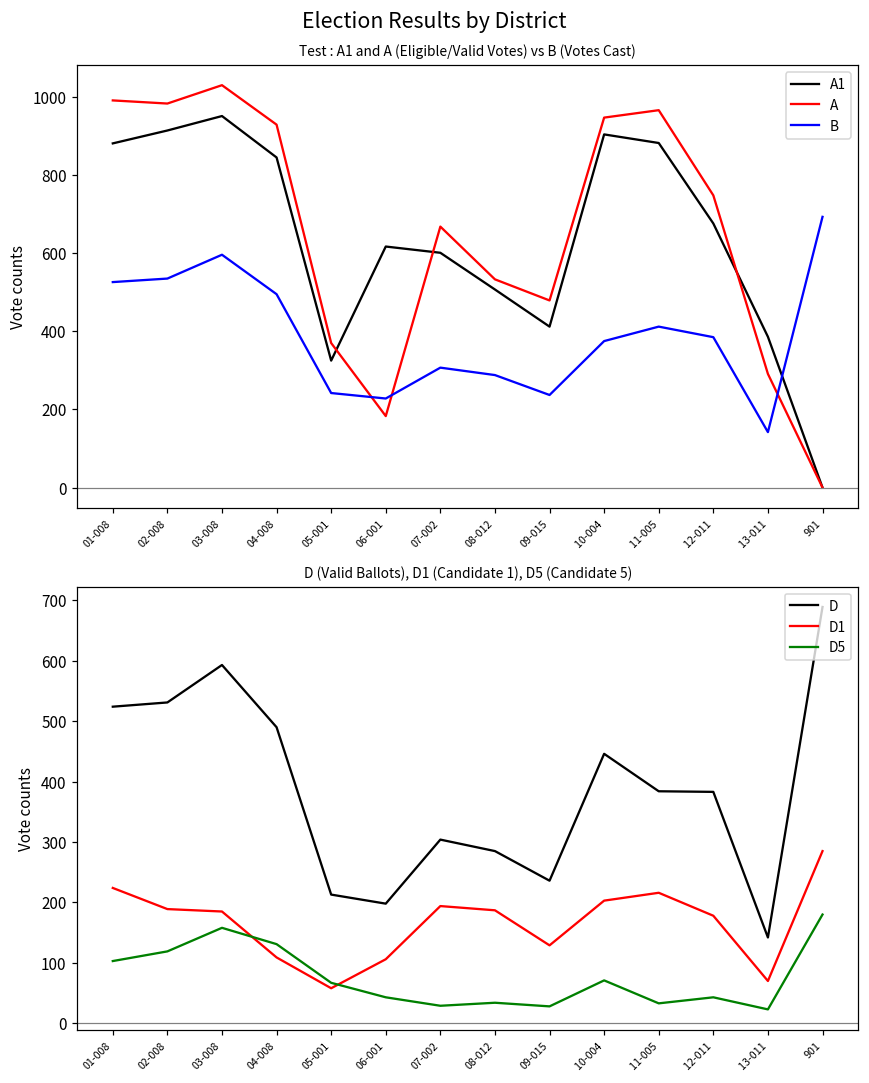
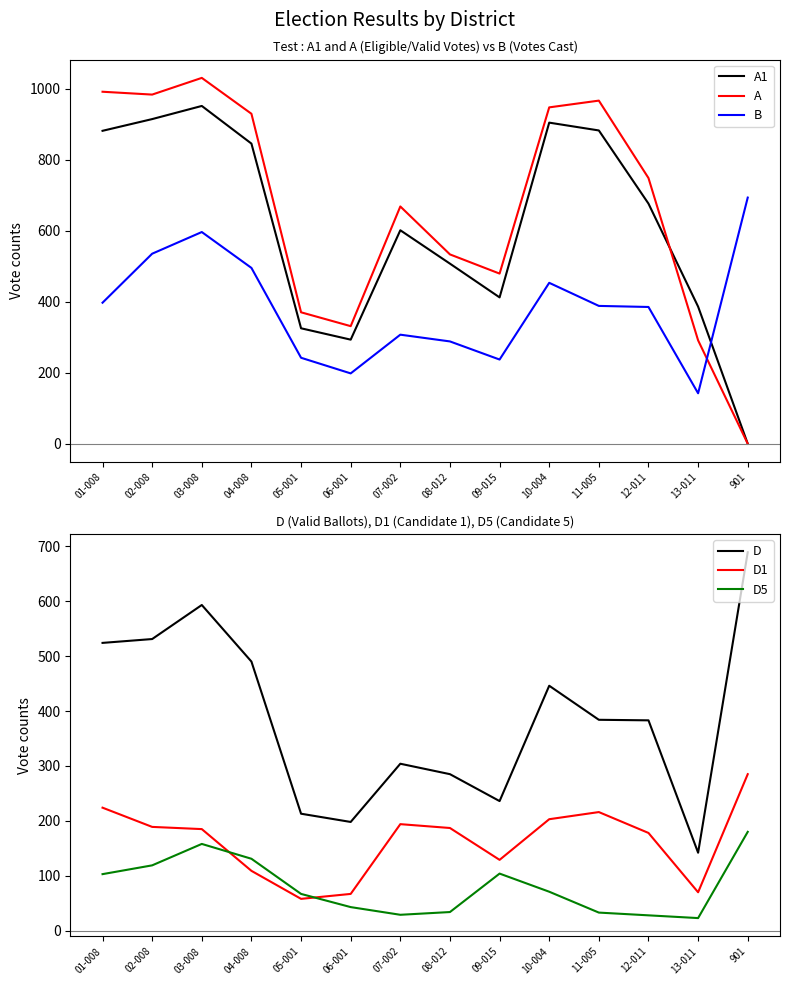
Test : A1 and A (Eligible/Valid Votes) vs B (Votes Cast), B, 01-008: 530 -> 400
Test : A1 and A (Eligible/Valid Votes) vs B (Votes Cast), A1, 06-001: 620 -> 290
Test : A1 and A (Eligible/Valid Votes) vs B (Votes Cast), A, 06-001: 180 -> 330
Test : A1 and A (Eligible/Valid Votes) vs B (Votes Cast), B, 06-001: 230 -> 200
Test : A1 and A (Eligible/Valid Votes) vs B (Votes Cast), B, 10-004: 380 -> 450
Test : A1 and A (Eligible/Valid Votes) vs B (Votes Cast), B, 11-005: 410 -> 390
D (Valid Ballots), D1 (Candidate 1), D5 (Candidate 5), D1, 06-001: 110 -> 70
D (Valid Ballots), D1 (Candidate 1), D5 (Candidate 5), D5, 09-015: 30 -> 100
D (Valid Ballots), D1 (Candidate 1), D5 (Candidate 5), D5, 12-011: 40 -> 30
